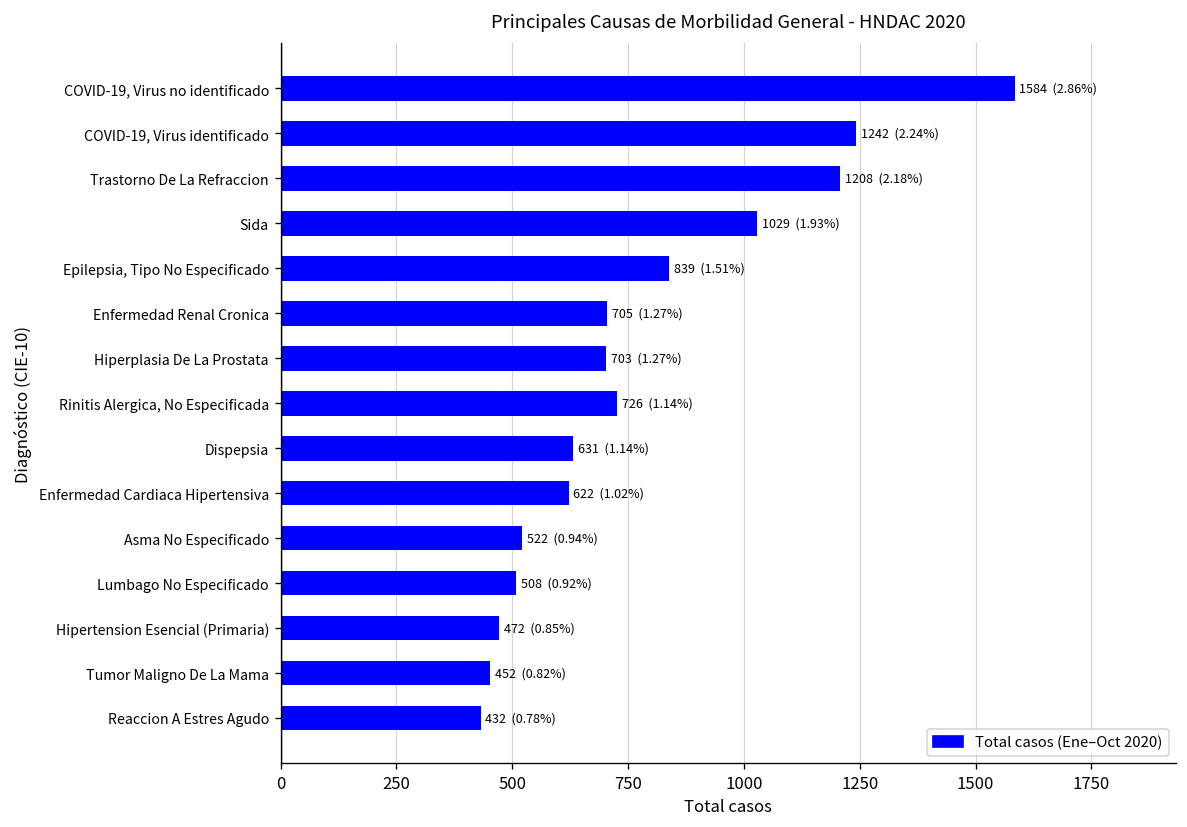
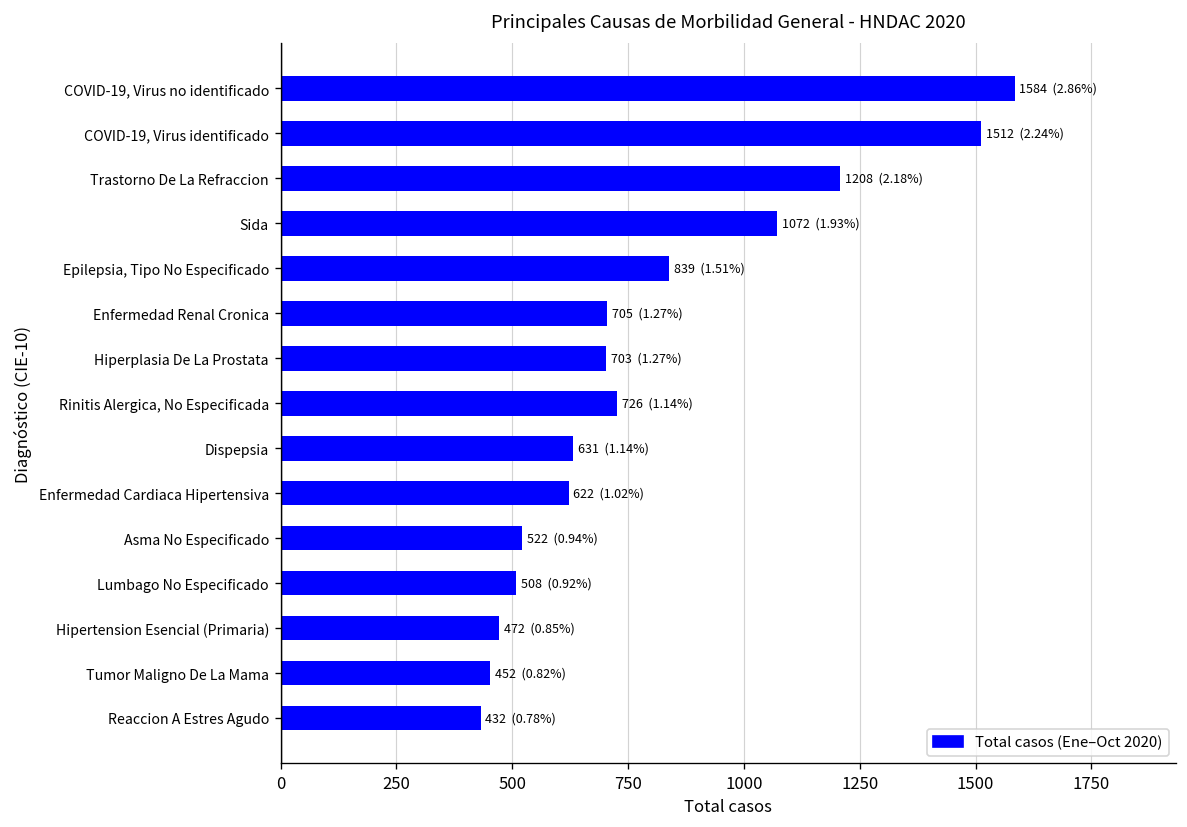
COVID-19, Virus identificado: 1242 -> 1512
Sida: 1029 -> 1072
